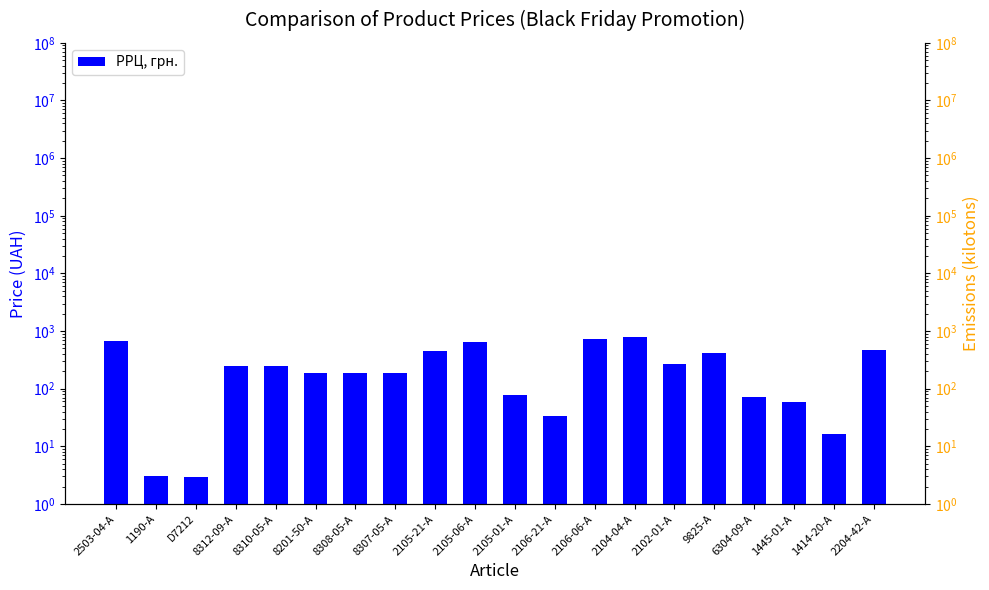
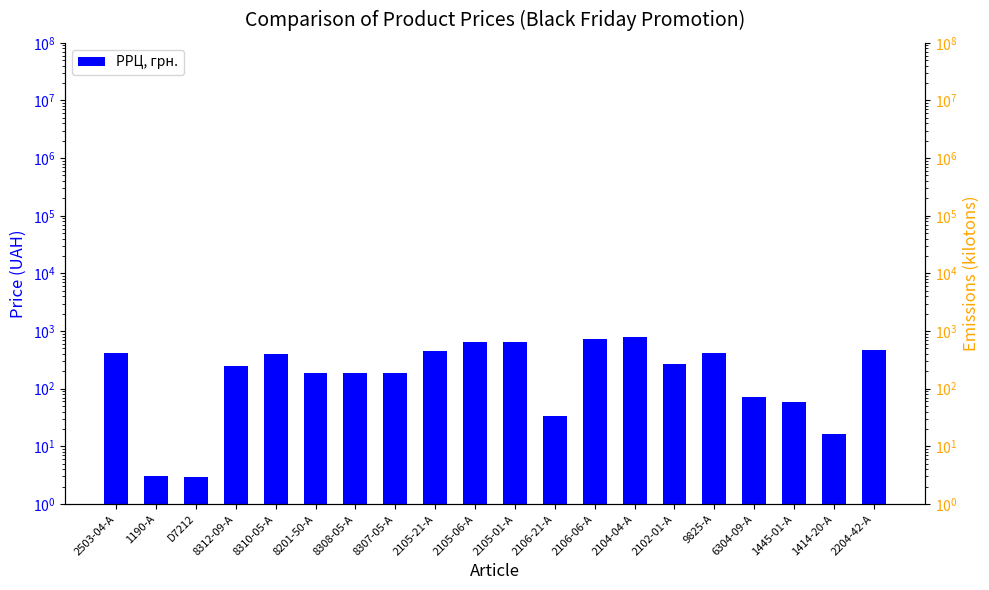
2503-04-A: 700 -> 400
8310-05-A: 240 -> 400
2105-01-A: 80 -> 600
